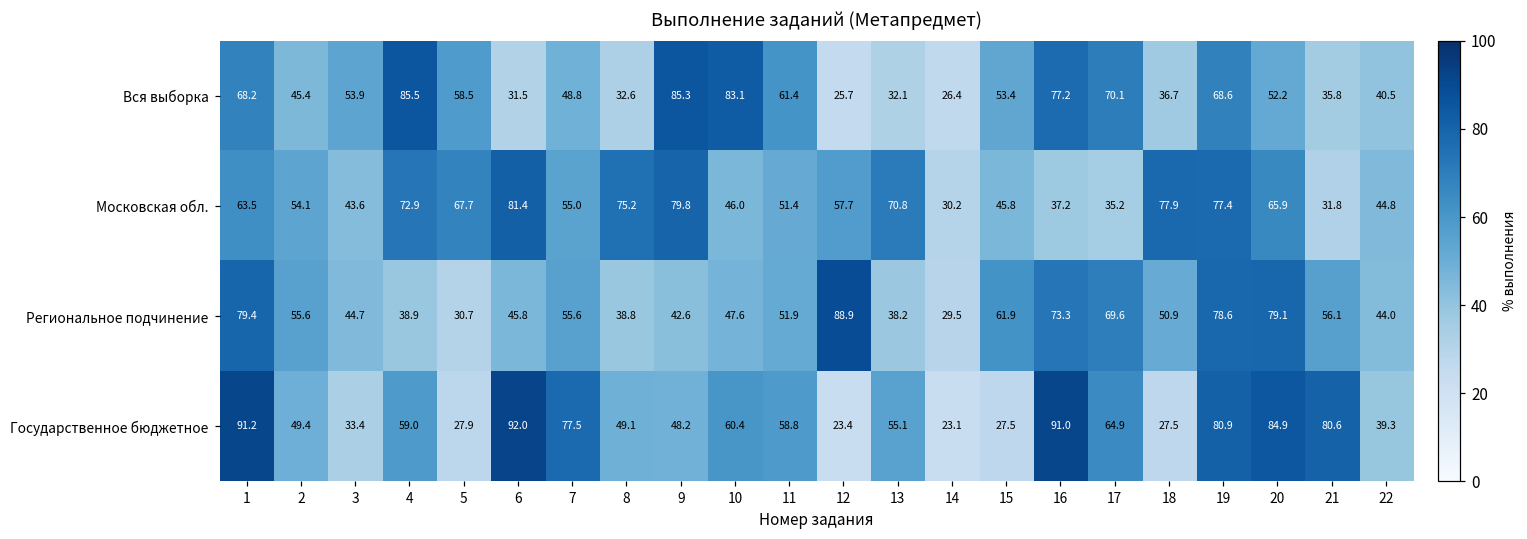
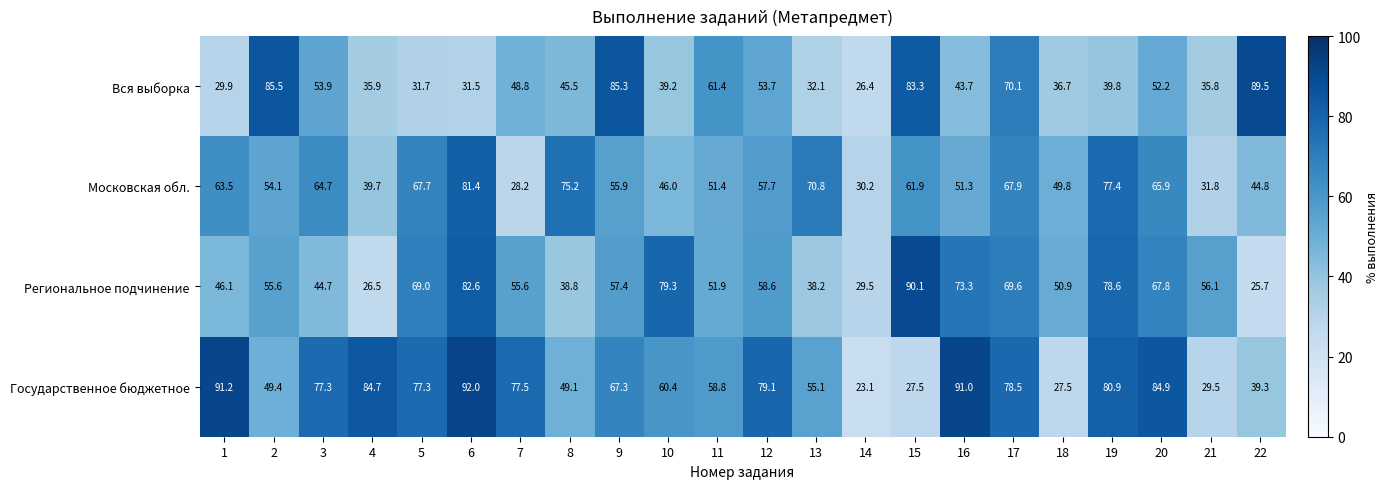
Вся выборка, 1: 68.2 -> 29.9
Вся выборка, 2: 45.4 -> 85.5
Вся выборка, 4: 85.5 -> 35.9
Вся выборка, 5: 58.5 -> 31.7
Вся выборка, 8: 32.6 -> 45.5
Вся выборка, 10: 83.1 -> 39.2
Вся выборка, 12: 25.7 -> 53.7
Вся выборка, 15: 53.4 -> 83.3
Вся выборка, 16: 77.2 -> 43.7
Вся выборка, 19: 68.6 -> 39.8
Вся выборка, 22: 40.5 -> 89.5
Московская обл., 3: 43.6 -> 64.7
Московская обл., 4: 72.9 -> 39.7
Московская обл., 7: 55.0 -> 28.2
Московская обл., 9: 79.8 -> 55.9
Московская обл., 15: 45.8 -> 61.9
Московская обл., 16: 37.2 -> 51.3
Московская обл., 17: 35.2 -> 67.9
Московская обл., 18: 77.9 -> 49.8
Региональное подчинение, 1: 79.4 -> 46.1
Региональное подчинение, 4: 38.9 -> 26.5
Региональное подчинение, 5: 30.7 -> 69.0
Региональное подчинение, 6: 45.8 -> 82.6
Региональное подчинение, 9: 42.6 -> 57.4
Региональное подчинение, 10: 47.6 -> 79.3
Региональное подчинение, 12: 88.9 -> 58.6
Региональное подчинение, 15: 61.9 -> 90.1
Региональное подчинение, 20: 79.1 -> 67.8
Региональное подчинение, 22: 44.0 -> 25.7
Государственное бюджетное, 3: 33.4 -> 77.3
Государственное бюджетное, 4: 59.0 -> 84.7
Государственное бюджетное, 5: 27.9 -> 77.3
Государственное бюджетное, 9: 48.2 -> 67.3
Государственное бюджетное, 12: 23.4 -> 79.1
Государственное бюджетное, 17: 64.9 -> 78.5
Государственное бюджетное, 21: 80.6 -> 29.5
